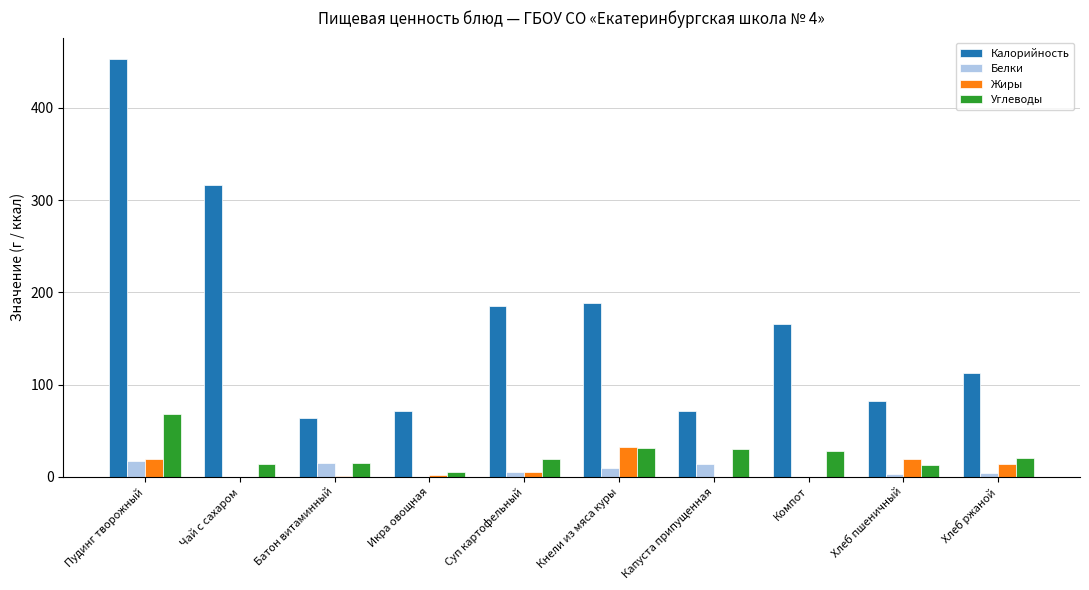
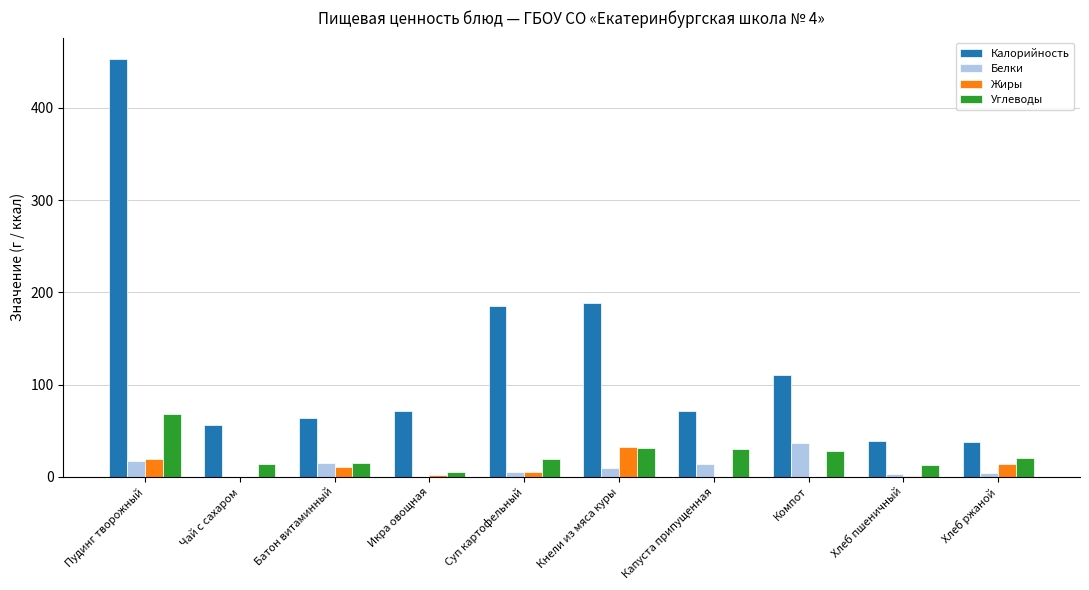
Калорийность, Чай с сахаром: 320 -> 60
Жиры, Батон витаминный: 0 -> 10
Калорийность, Компот: 170 -> 110
Белки, Компот: 0 -> 40
Калорийность, Хлеб пшеничный: 80 -> 40
Жиры, Хлеб пшеничный: 20 -> 0
Калорийность, Хлеб ржаной: 110 -> 40
